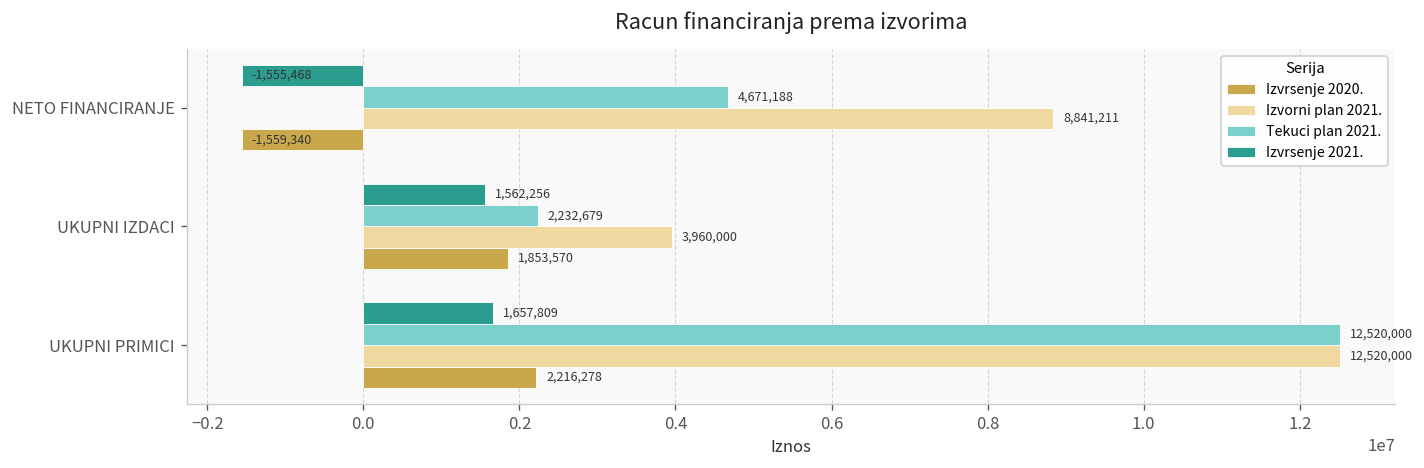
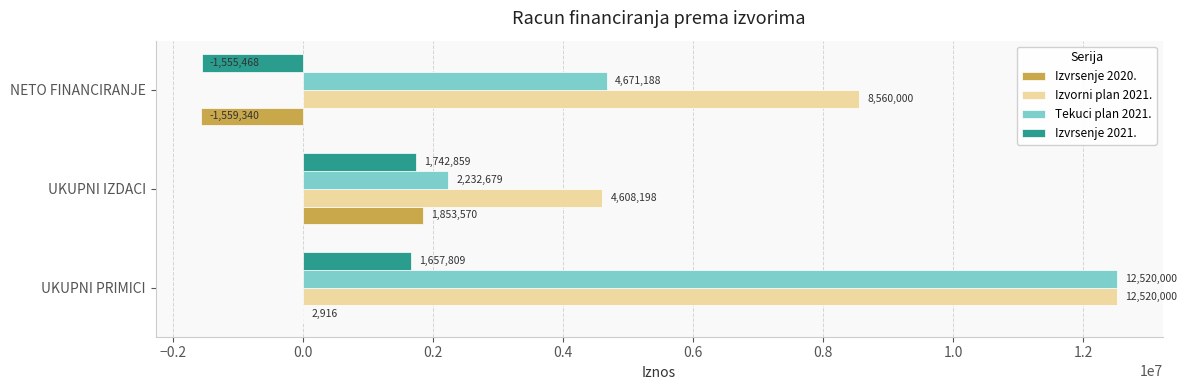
Izvorni plan 2021., NETO FINANCIRANJE: 8,841,211 -> 8,560,000
Izvrsenje 2021., UKUPNI IZDACI: 1,562,256 -> 1,742,859
Izvorni plan 2021., UKUPNI IZDACI: 3,960,000 -> 4,608,198
Izvrsenje 2020., UKUPNI PRIMICI: 2,216,278 -> 2,916
